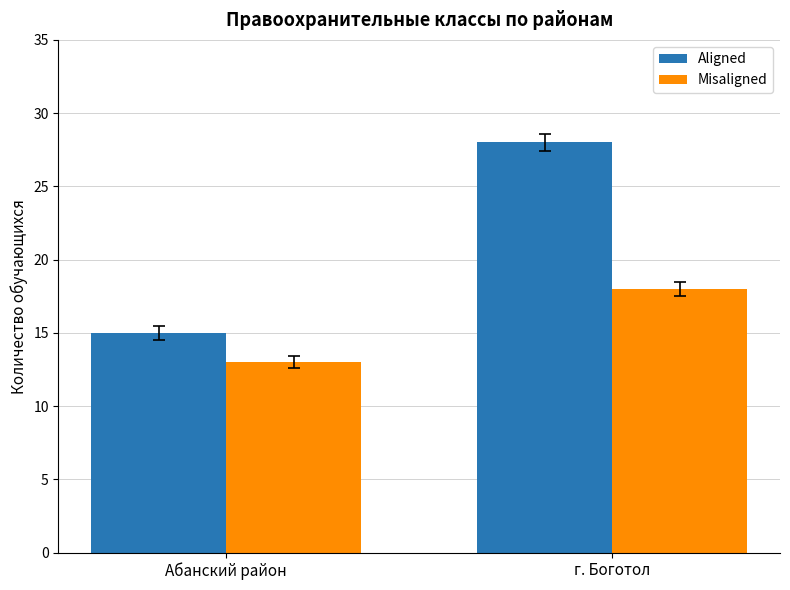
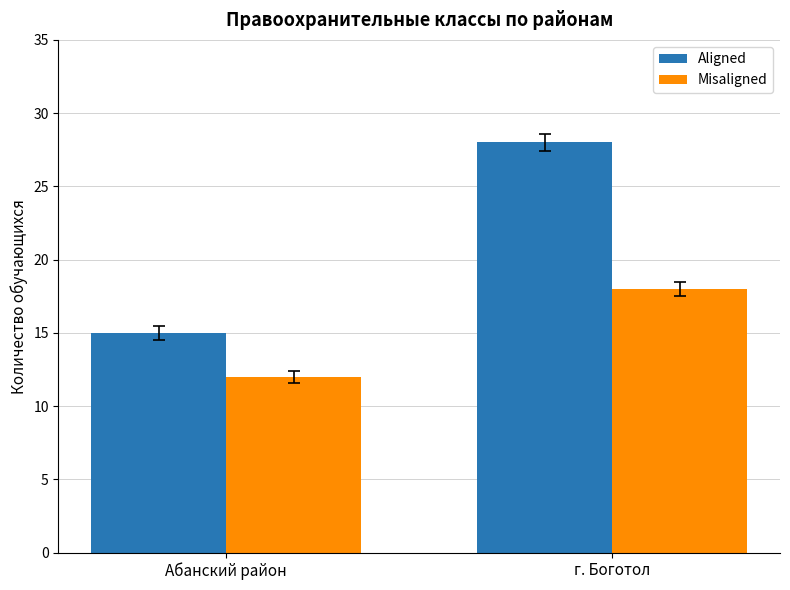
Misaligned, Абанский район: 13 -> 12
